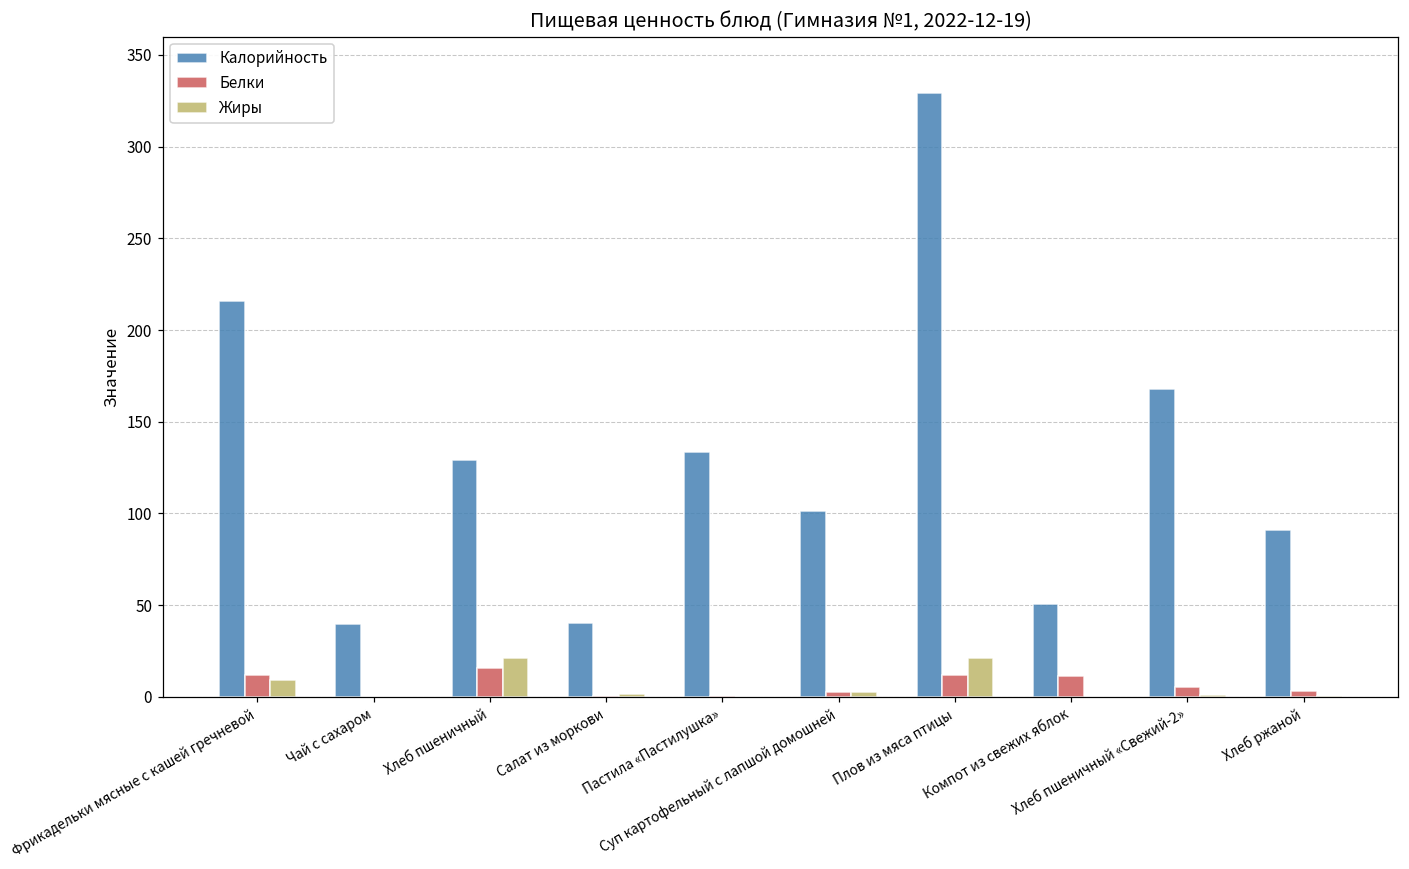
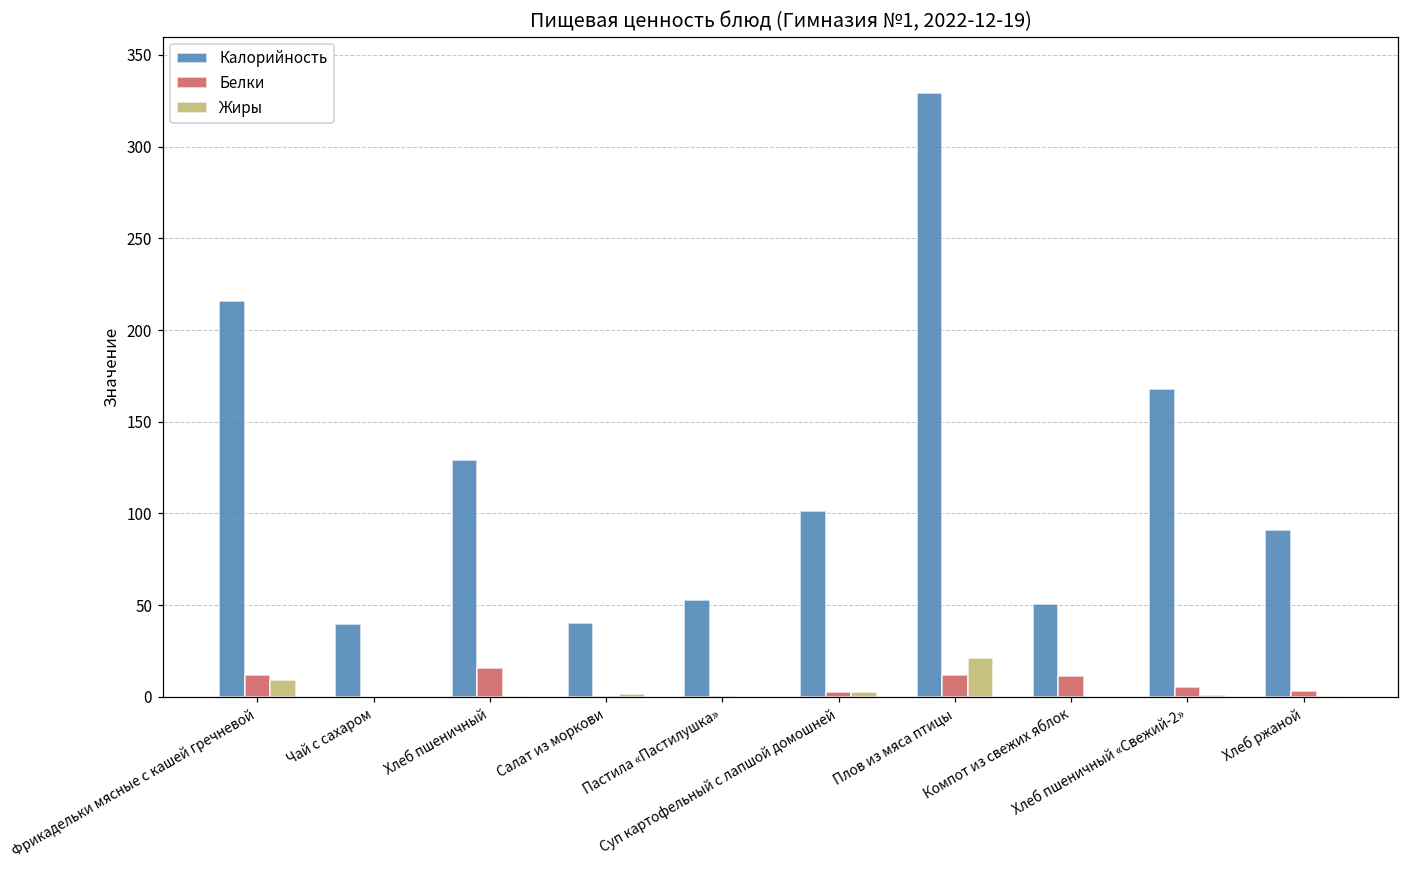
Жиры, Хлеб пшеничный: 21 -> 1
Калорийность, Пастила «Пастилушка»: 134 -> 53
